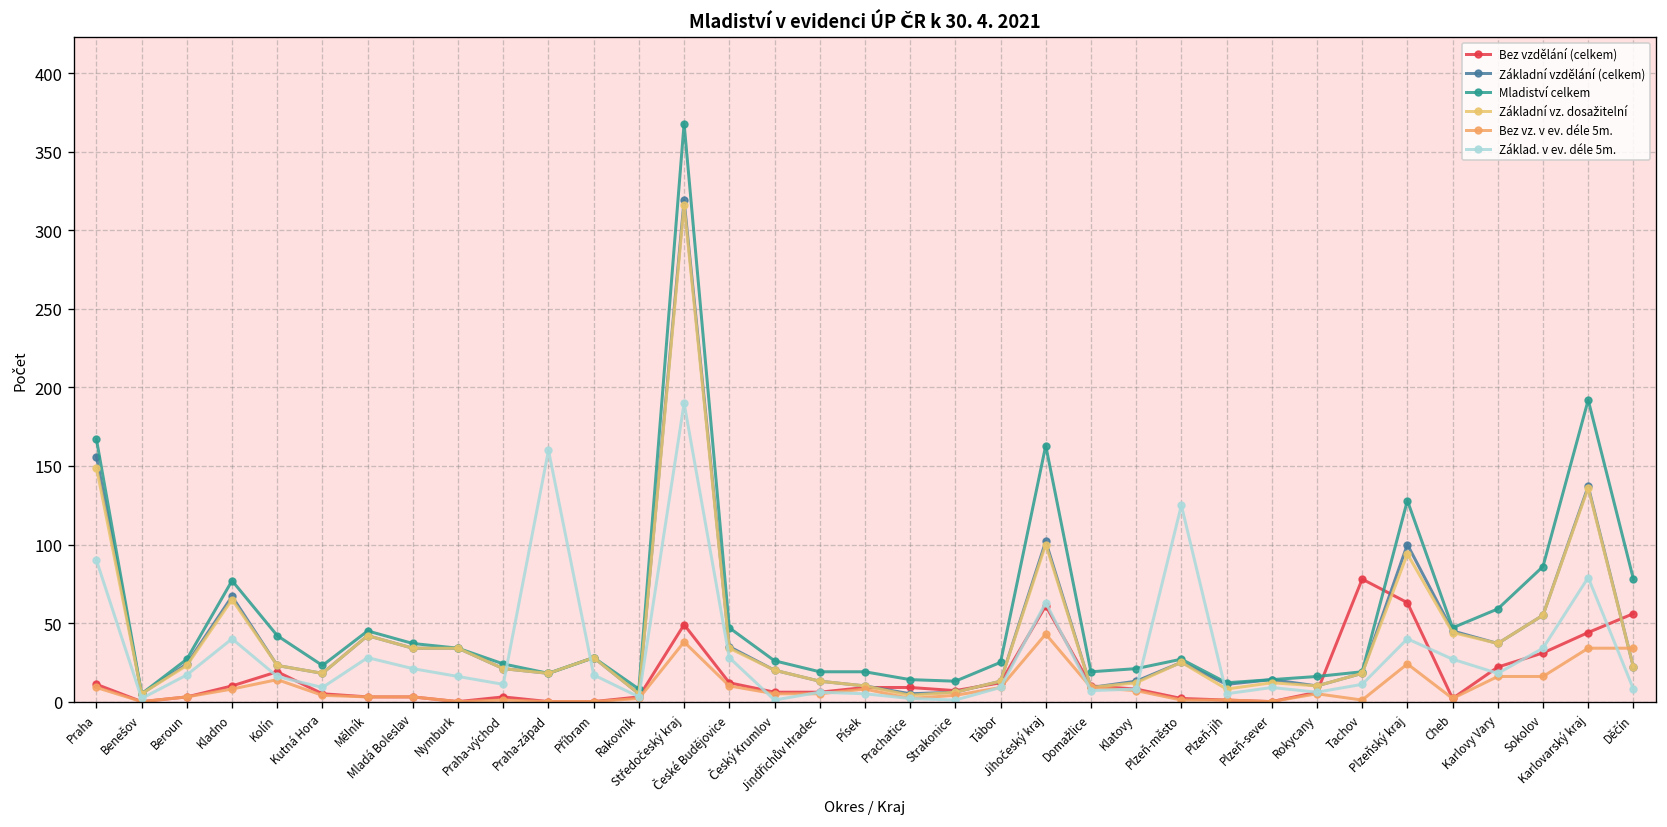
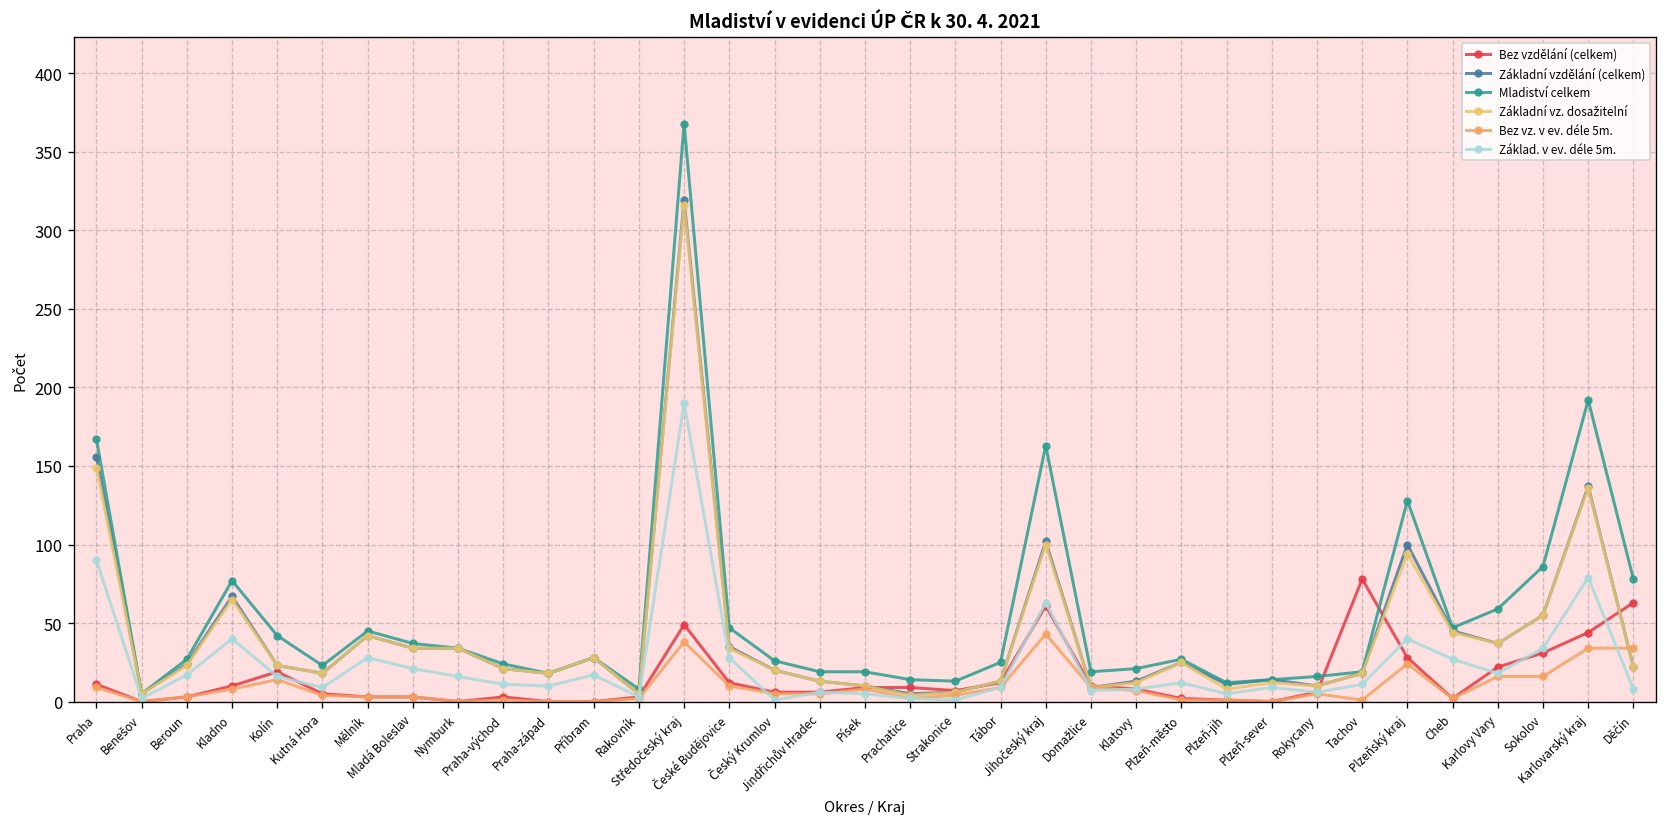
Základ. v ev. déle 5m., Praha-západ: 160 -> 10
Základ. v ev. déle 5m., Plzeň-město: 125 -> 12
Bez vzdělání (celkem), Plzeňský kraj: 63 -> 28
Bez vzdělání (celkem), Děčín: 56 -> 63
